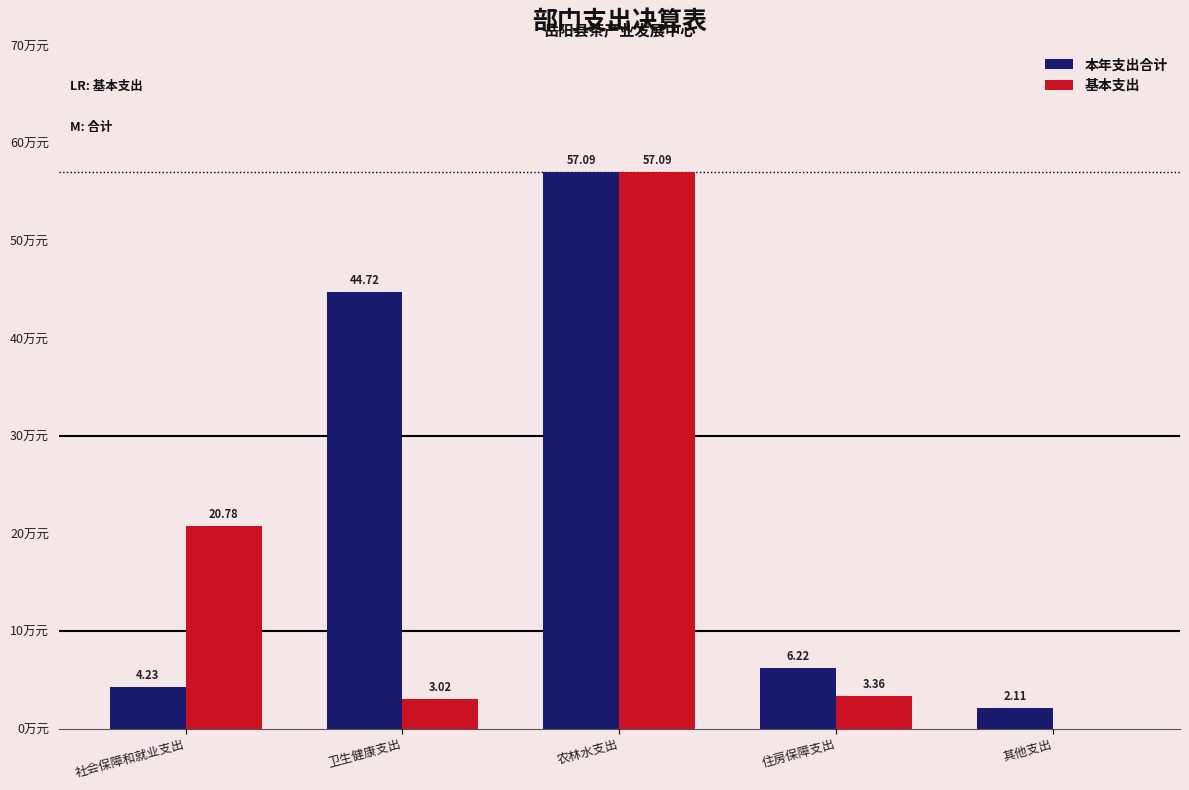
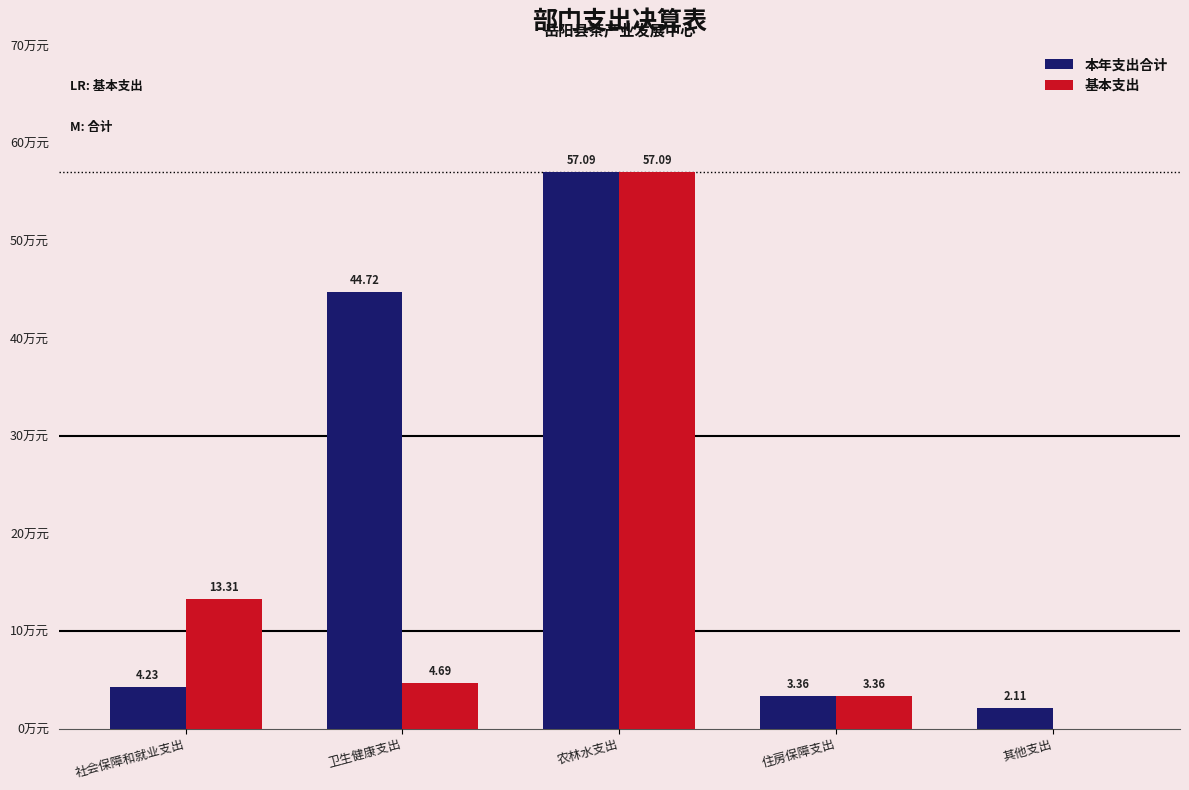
基本支出, 社会保障和就业支出: 20.78 -> 13.31
基本支出, 卫生健康支出: 3.02 -> 4.69
本年支出合计, 住房保障支出: 6.22 -> 3.36
